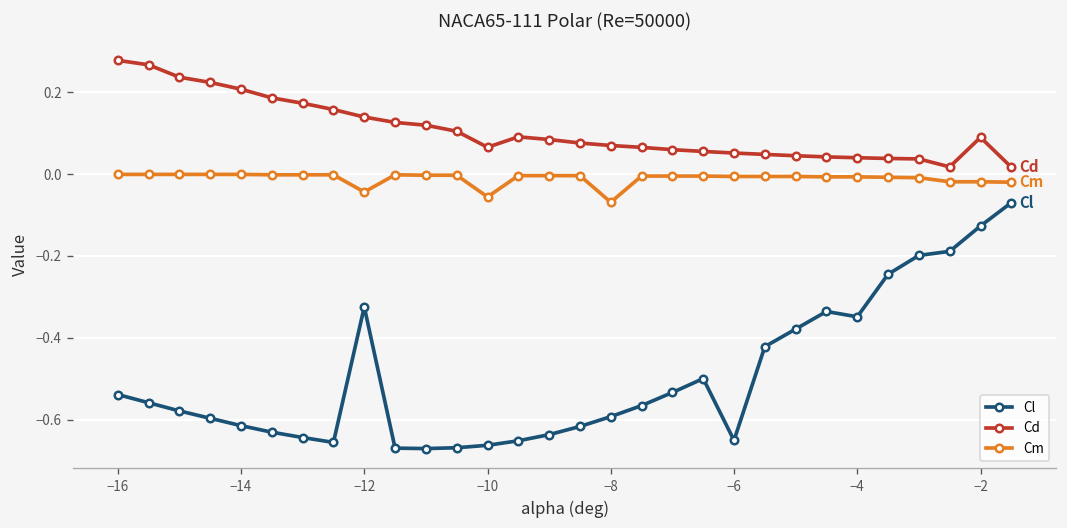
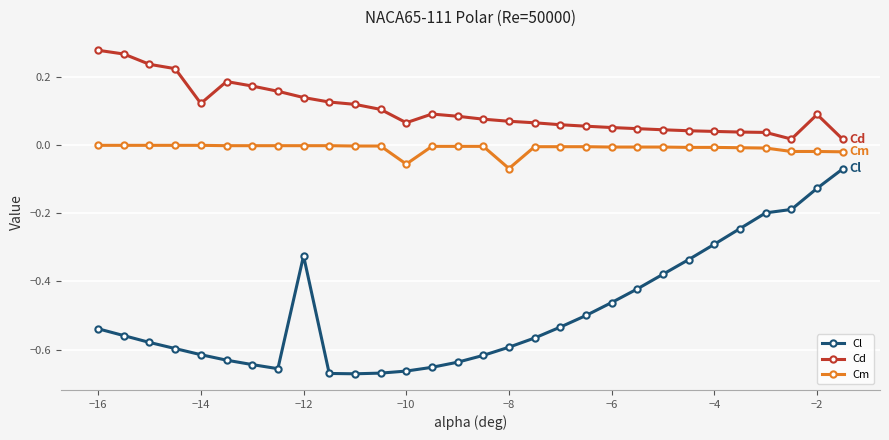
Cd, −14: 0.21 -> 0.12
Cm, −12: -0.04 -> 0.00
Cl, −6: -0.65 -> -0.46
Cl, −4: -0.35 -> -0.29
